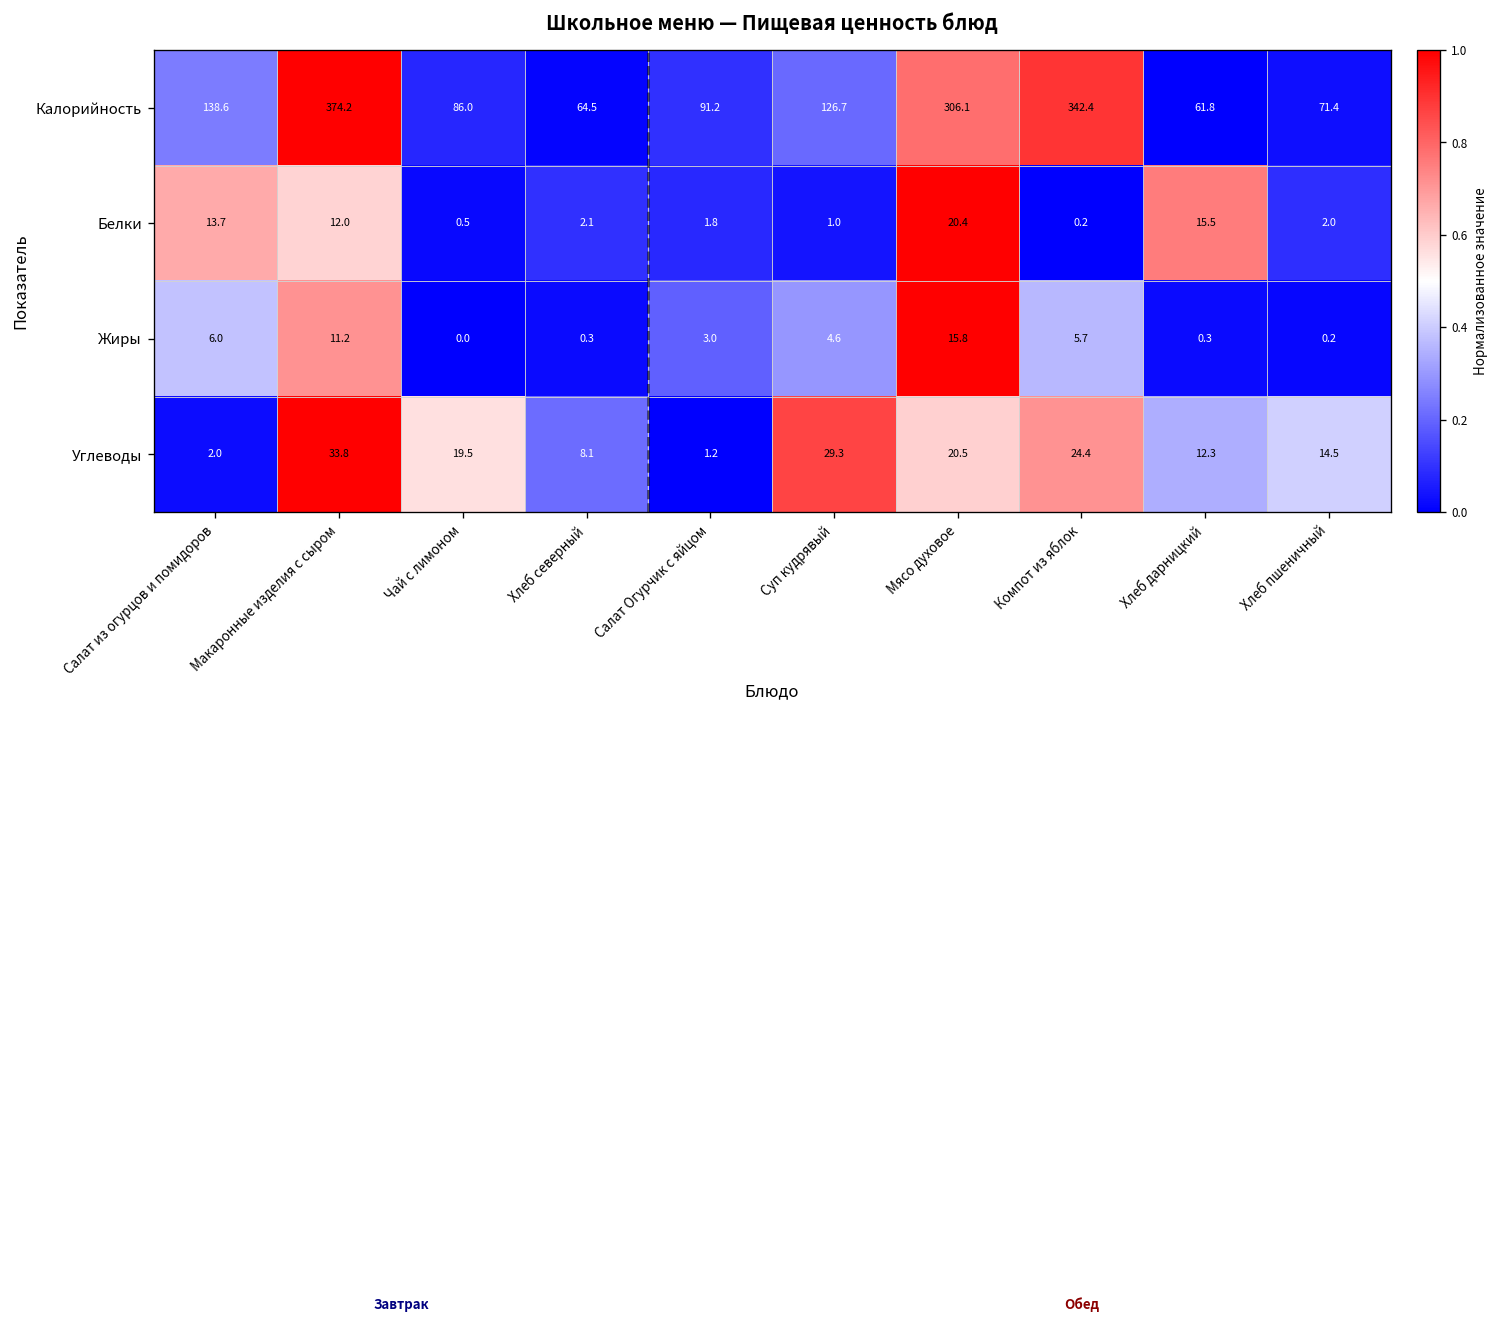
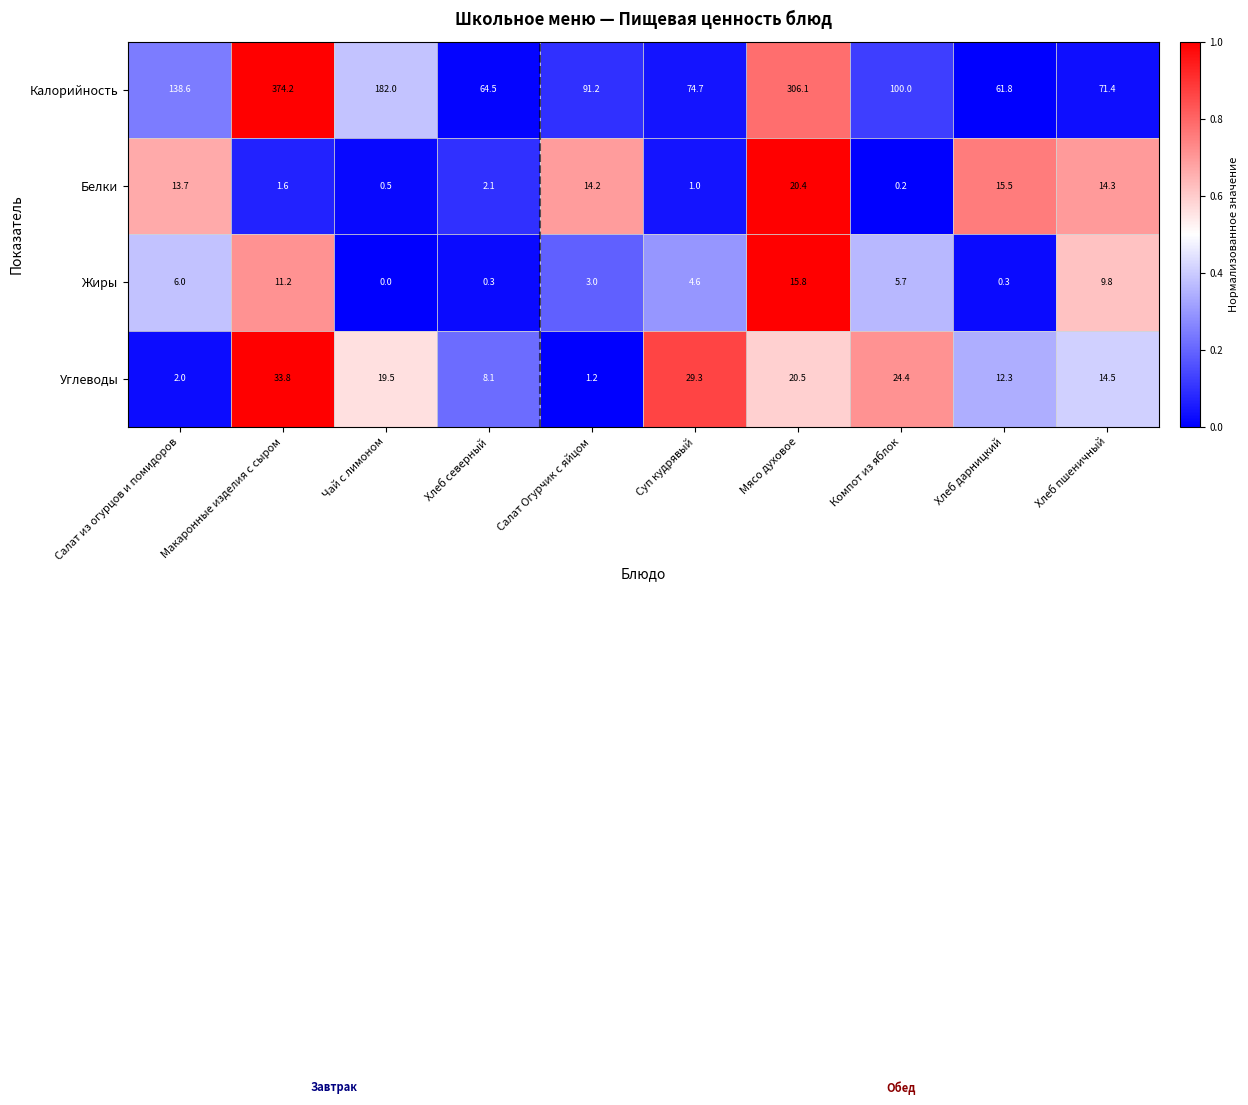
Калорийность, Чай с лимоном: 86.0 -> 182.0
Калорийность, Суп кудрявый: 126.7 -> 74.7
Калорийность, Компот из яблок: 342.4 -> 100.0
Белки, Макаронные изделия с сыром: 12.0 -> 1.6
Белки, Салат Огурчик с яйцом: 1.8 -> 14.2
Белки, Хлеб пшеничный: 2.0 -> 14.3
Жиры, Хлеб пшеничный: 0.2 -> 9.8
